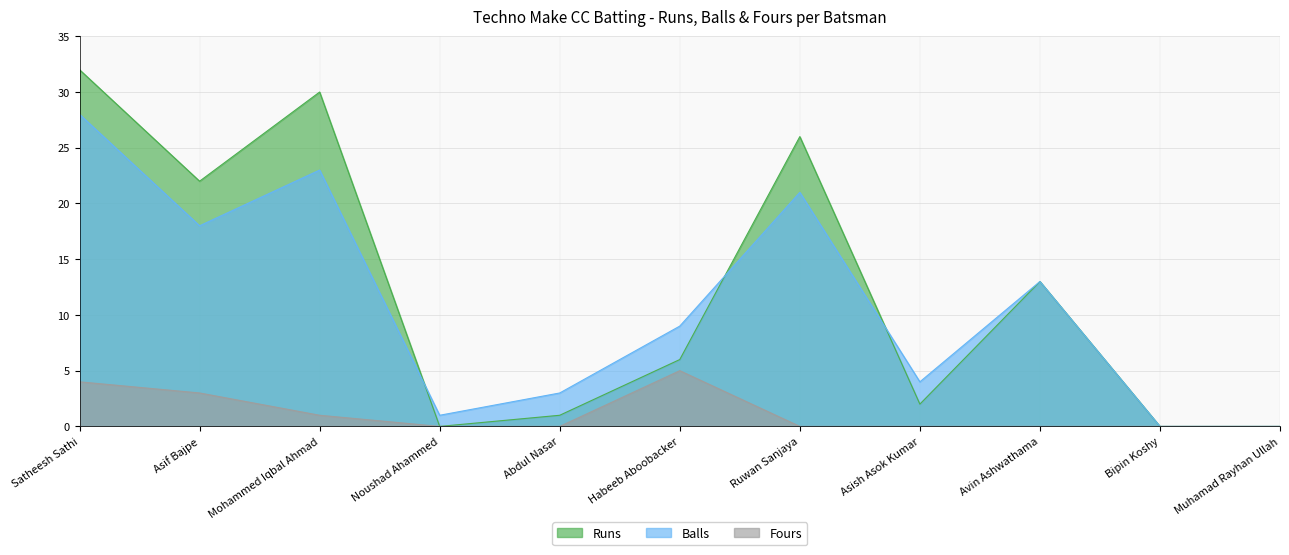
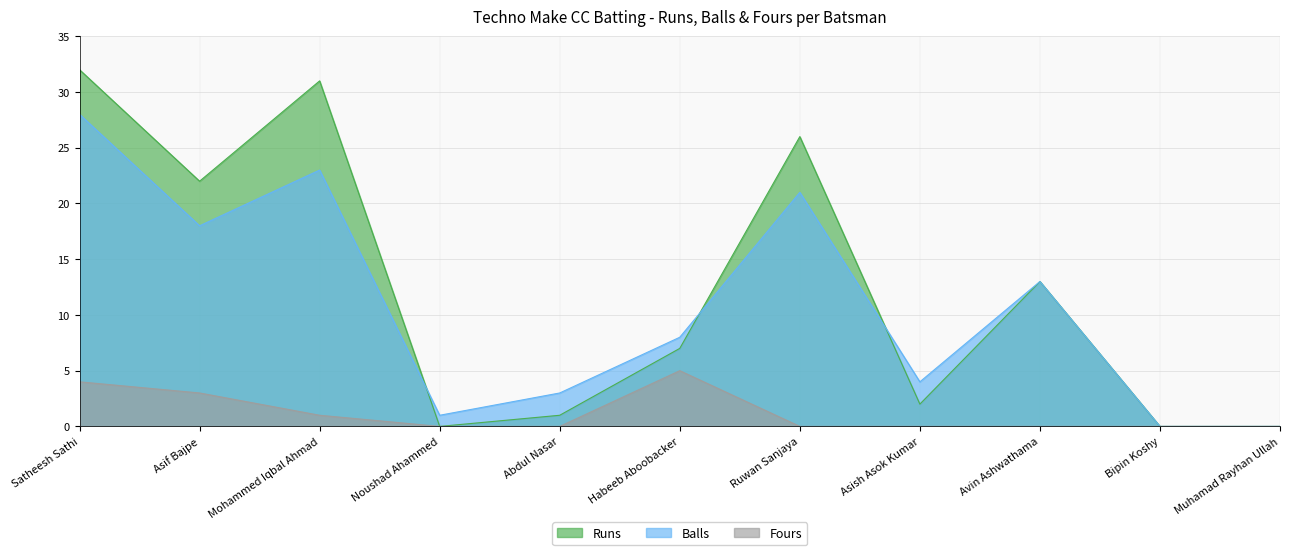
Runs, Mohammed Iqbal Ahmad: 30 -> 31
Runs, Habeeb Aboobacker: 6 -> 7
Balls, Habeeb Aboobacker: 9 -> 8
